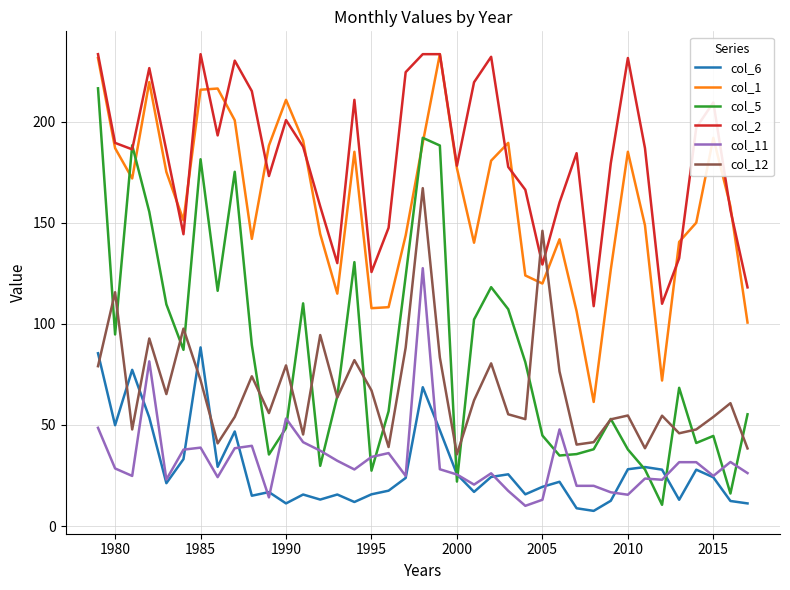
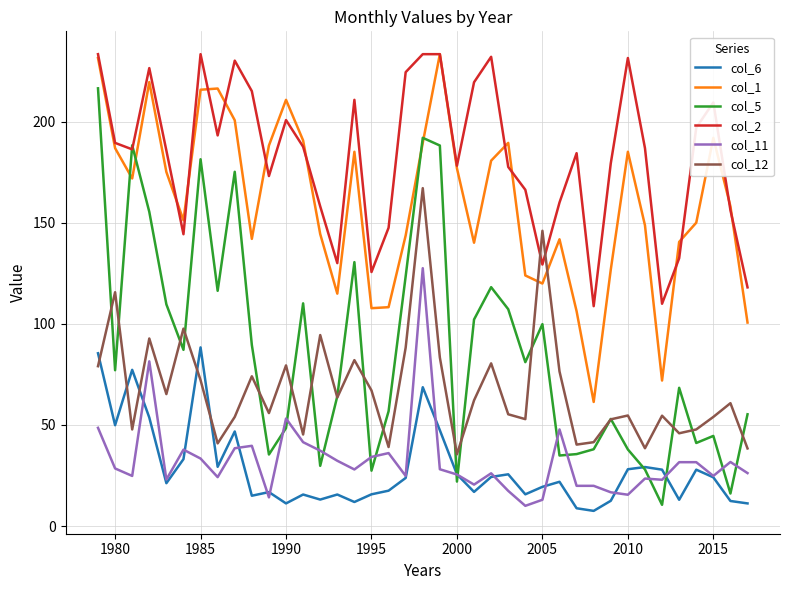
col_5, 1980: 95 -> 77
col_11, 1985: 39 -> 33
col_5, 2005: 45 -> 100
